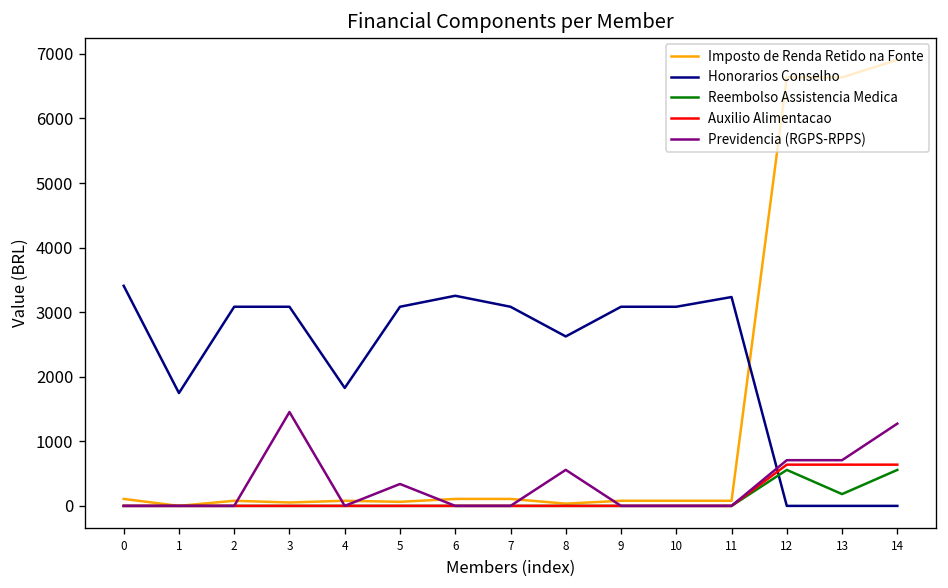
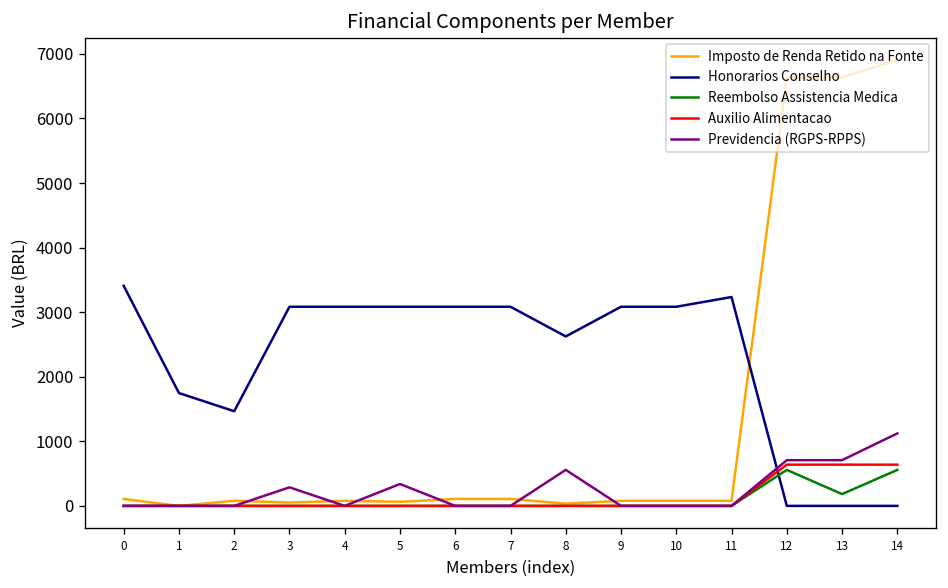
Honorarios Conselho, 2: 3100 -> 1500
Previdencia (RGPS-RPPS), 3: 1500 -> 300
Honorarios Conselho, 4: 1800 -> 3100
Honorarios Conselho, 6: 3300 -> 3100
Previdencia (RGPS-RPPS), 14: 1300 -> 1100
